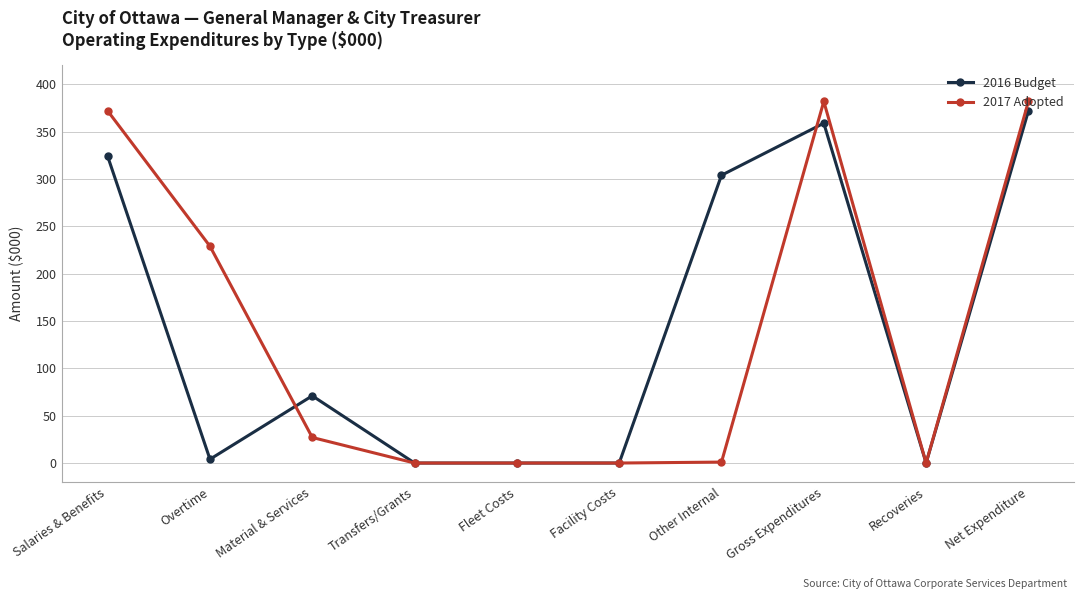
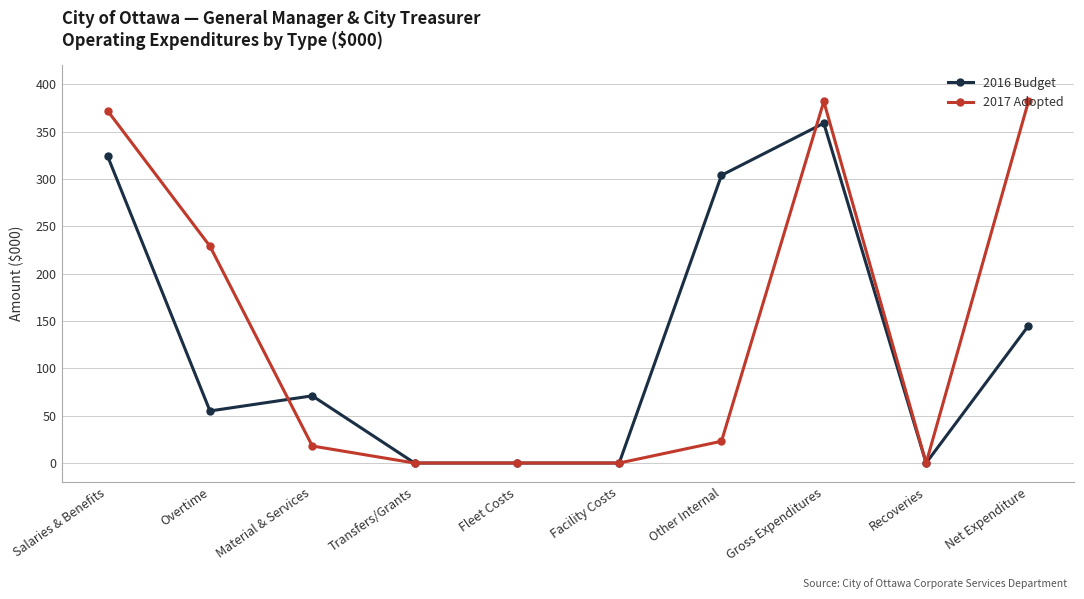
2016 Budget, Overtime: 0 -> 60
2017 Adopted, Material & Services: 30 -> 20
2017 Adopted, Other Internal: 0 -> 20
2016 Budget, Net Expenditure: 370 -> 150
